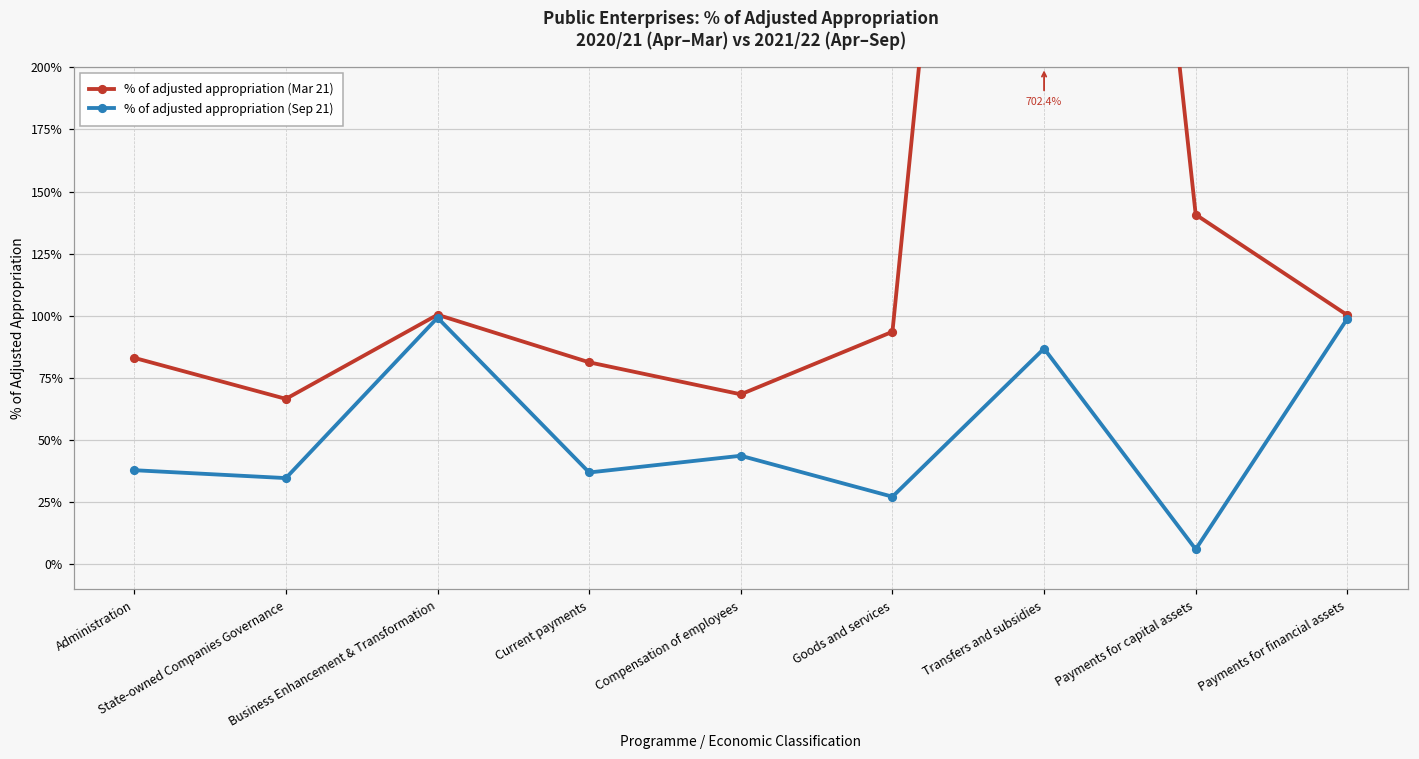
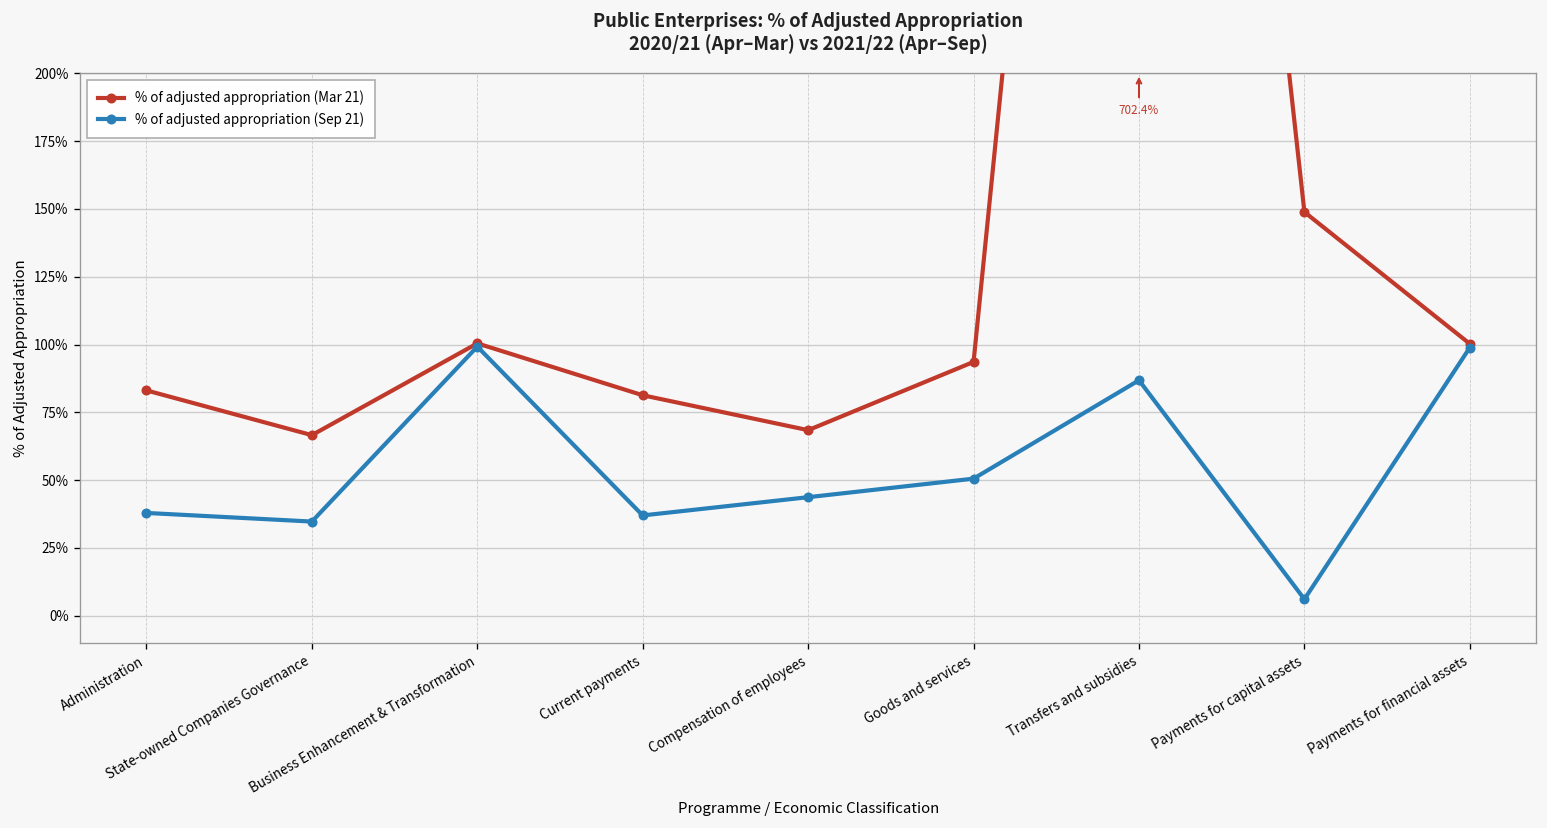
% of adjusted appropriation (Sep 21), Goods and services: 27% -> 51%
% of adjusted appropriation (Mar 21), Payments for capital assets: 141% -> 149%
